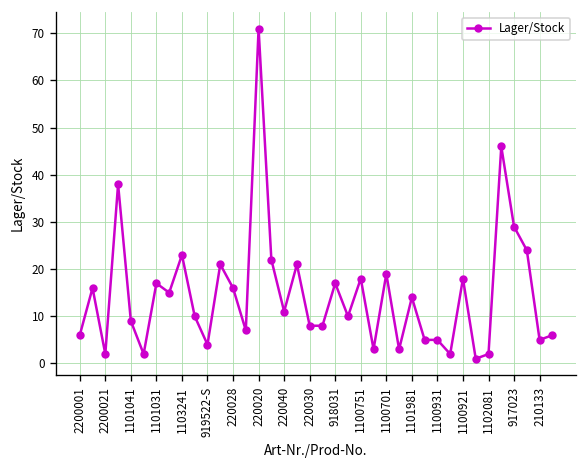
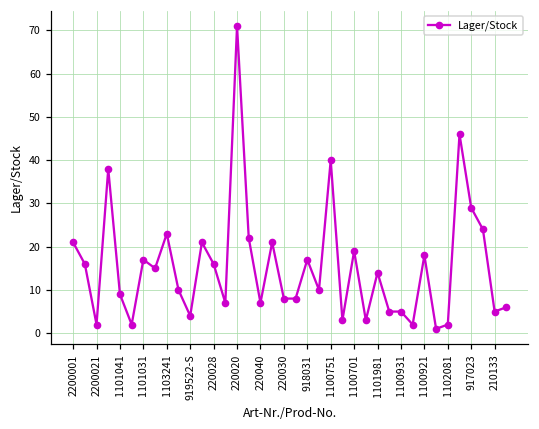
2200001: 6 -> 21
220040: 11 -> 7
1100751: 18 -> 40
